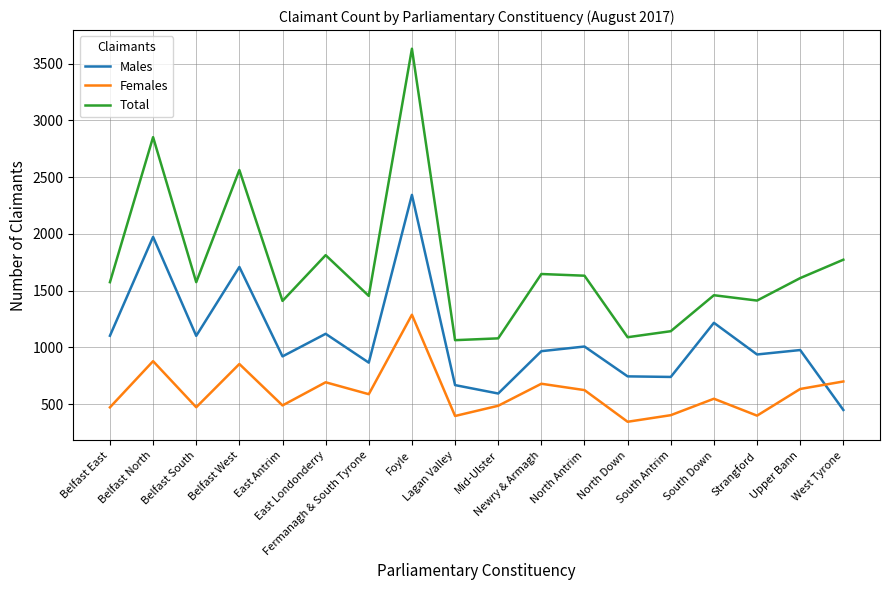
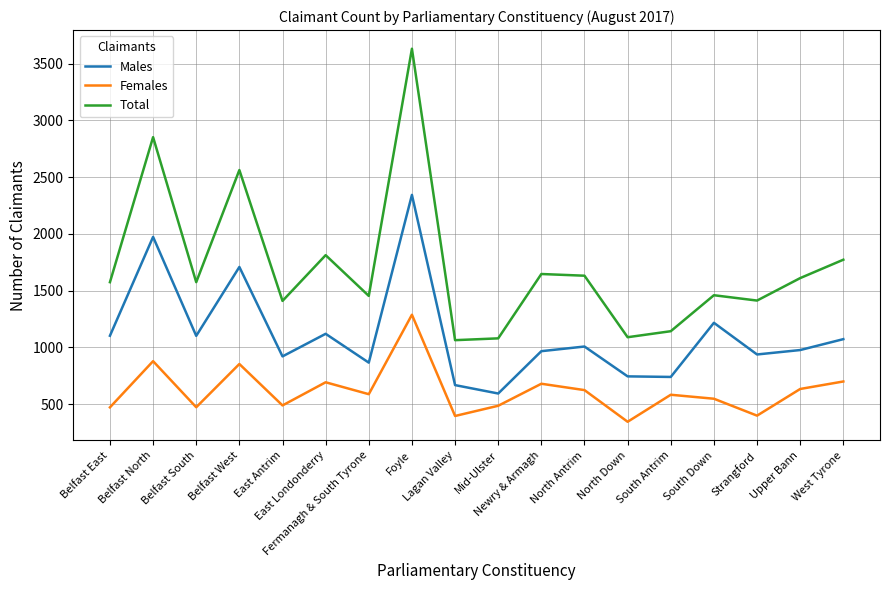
Females, South Antrim: 400 -> 580
Males, West Tyrone: 450 -> 1070
